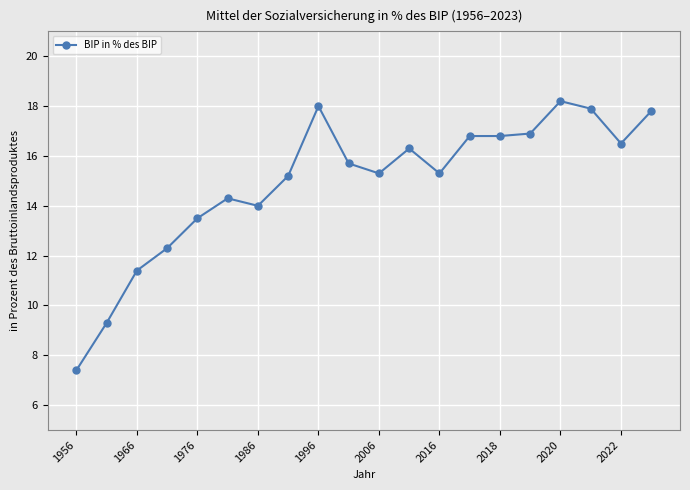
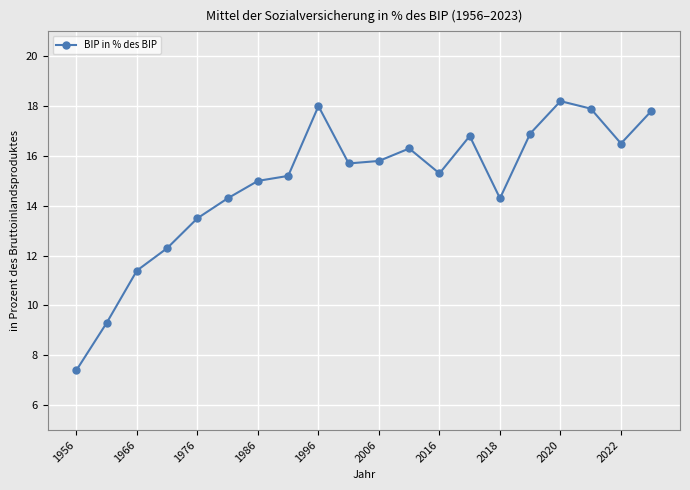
1986: 14 -> 15
2006: 15.3 -> 15.8
2018: 16.8 -> 14.3
